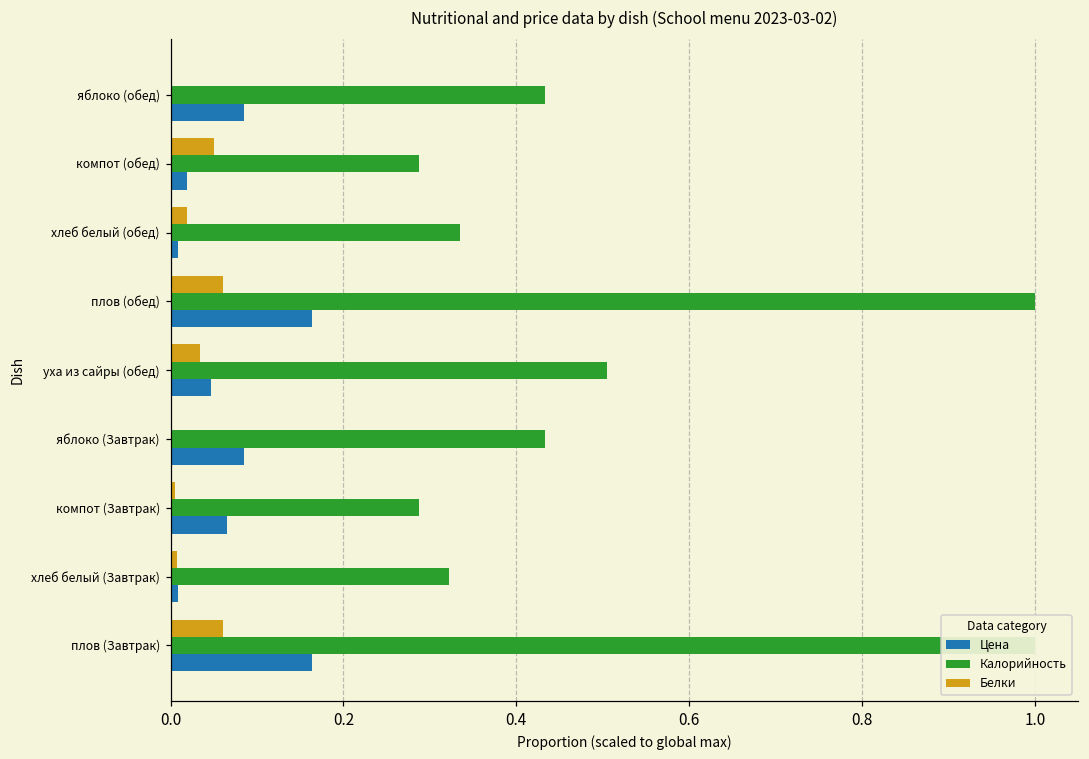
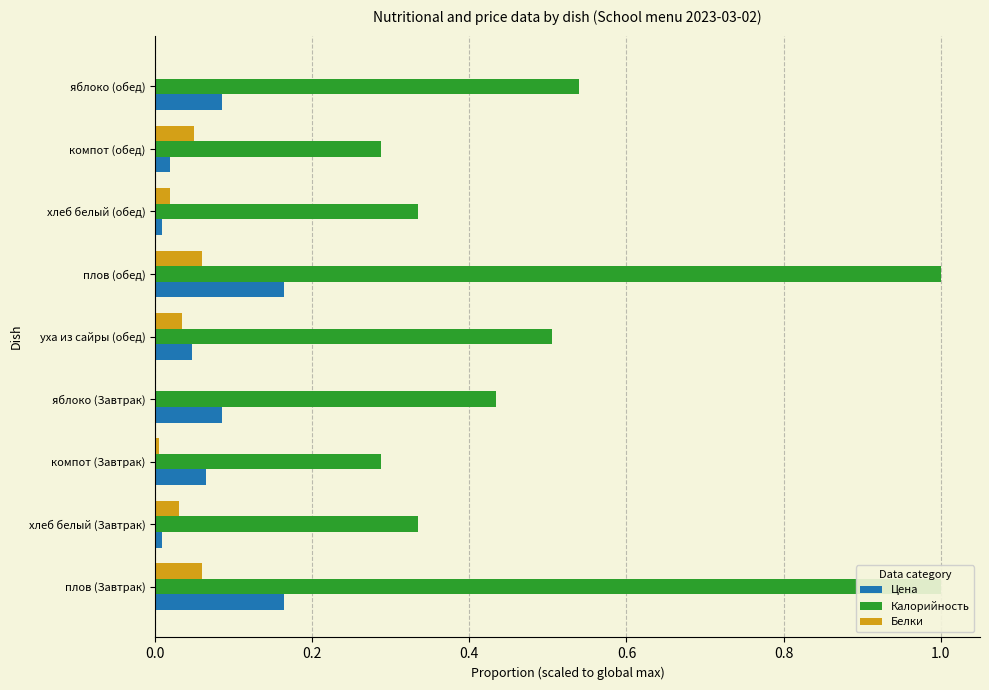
Калорийность, яблоко (обед): 0.43 -> 0.54
Белки, хлеб белый (Завтрак): 0.01 -> 0.03
Калорийность, хлеб белый (Завтрак): 0.32 -> 0.33
